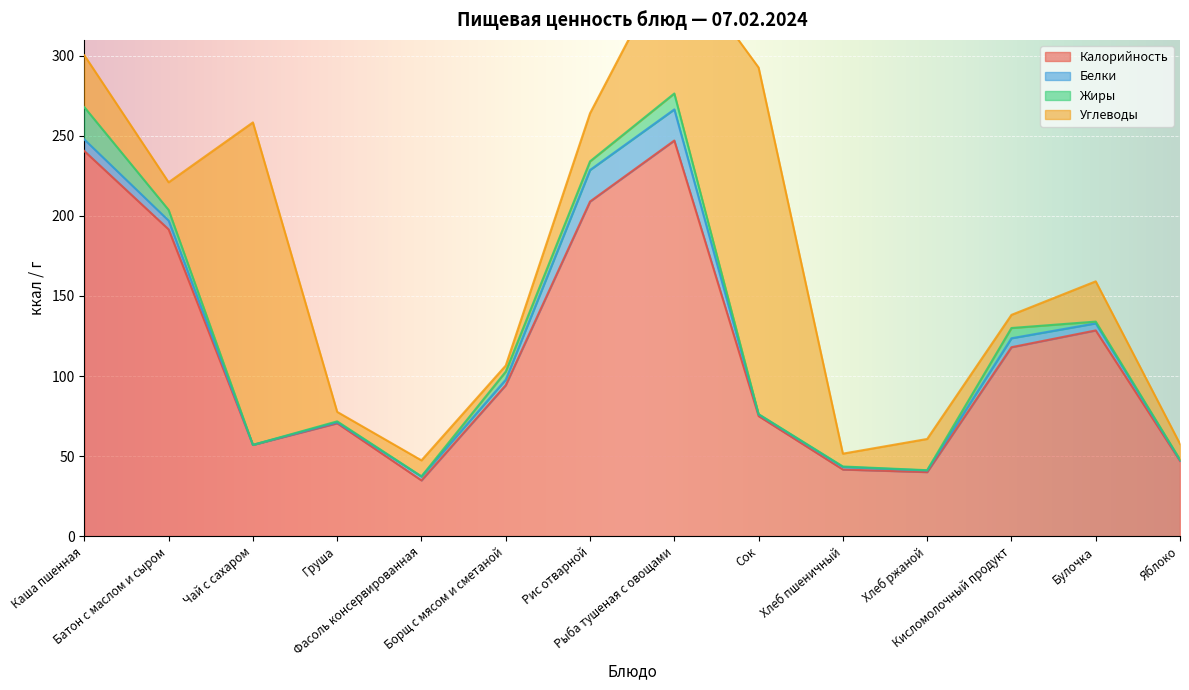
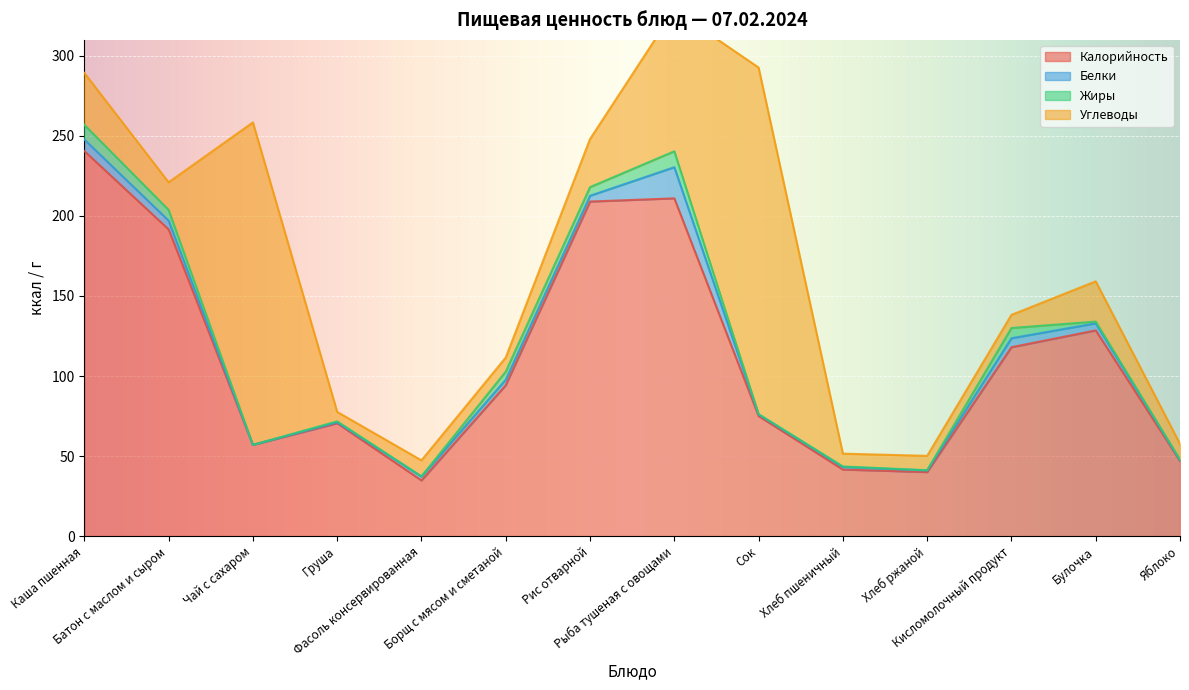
Жиры, Каша пшенная: 20 -> 9
Углеводы, Борщ с мясом и сметаной: 4 -> 9
Белки, Рис отварной: 20 -> 4
Калорийность, Рыба тушеная с овощами: 247 -> 211
Углеводы, Хлеб ржаной: 20 -> 9
